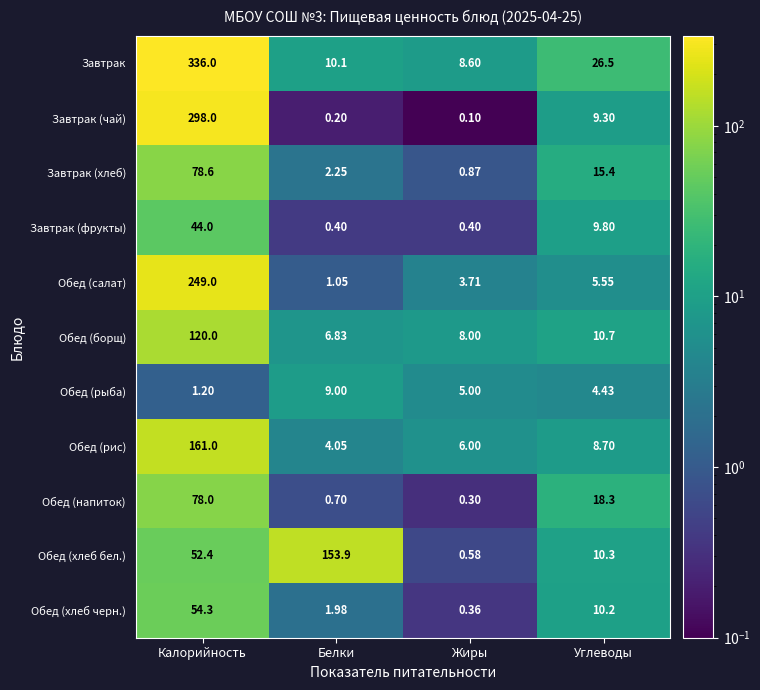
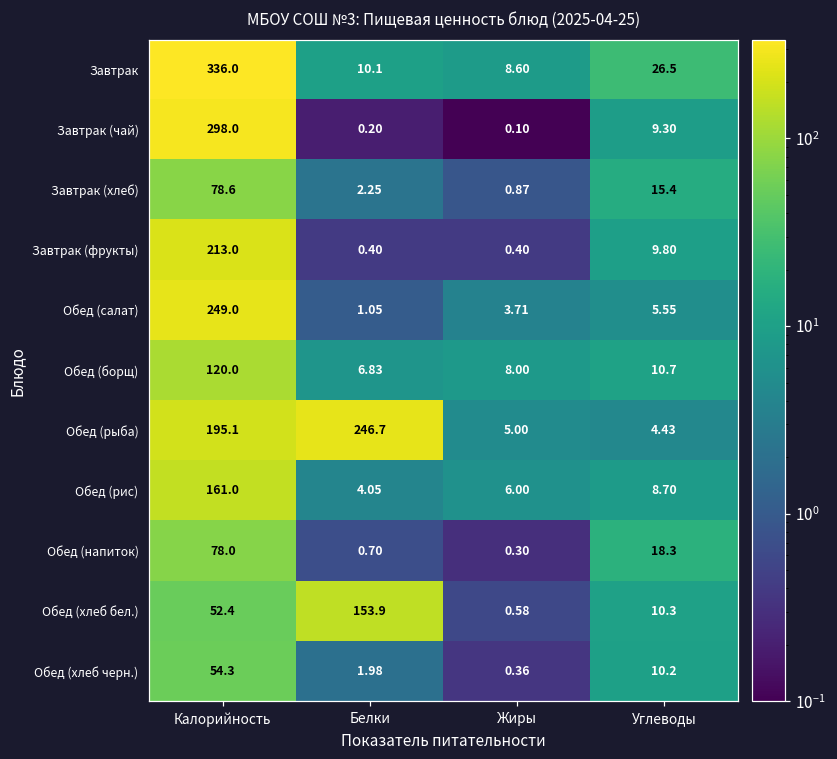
Завтрак (фрукты), Калорийность: 44.0 -> 213.0
Обед (рыба), Калорийность: 1.20 -> 195.1
Обед (рыба), Белки: 9.00 -> 246.7
